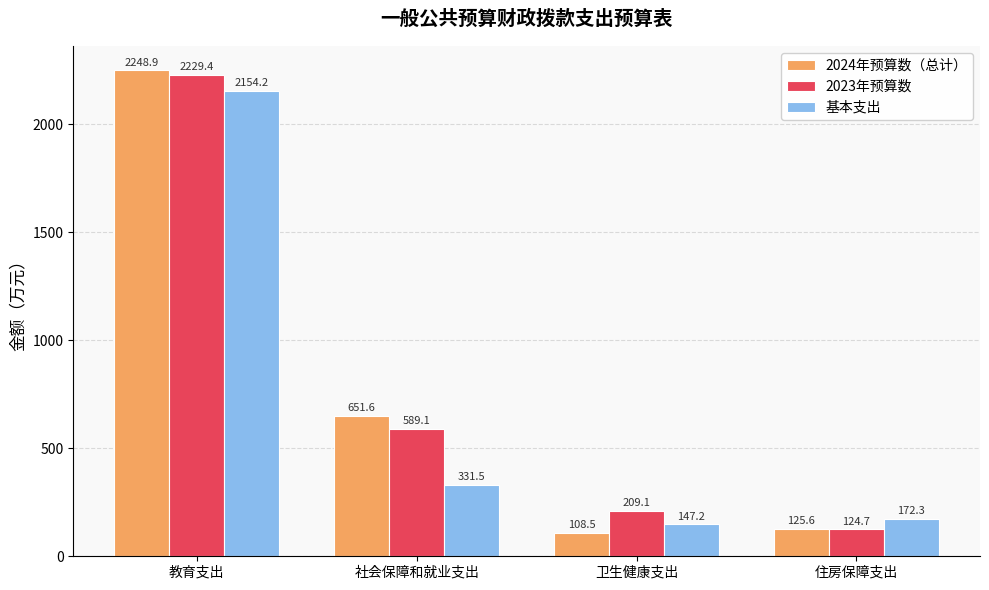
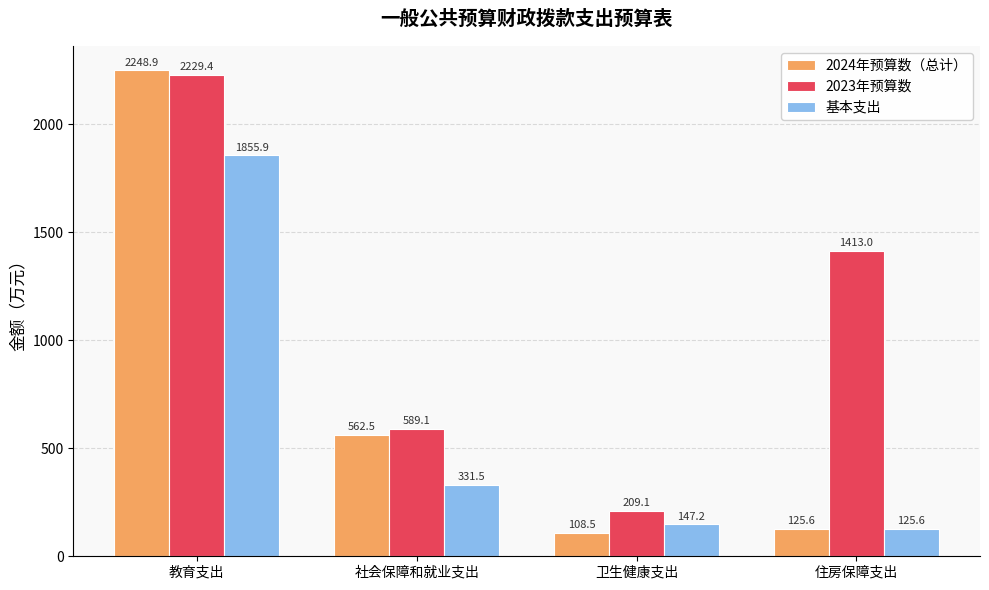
基本支出, 教育支出: 2154.2 -> 1855.9
2024年预算数（总计）, 社会保障和就业支出: 651.6 -> 562.5
2023年预算数, 住房保障支出: 124.7 -> 1413.0
基本支出, 住房保障支出: 172.3 -> 125.6
